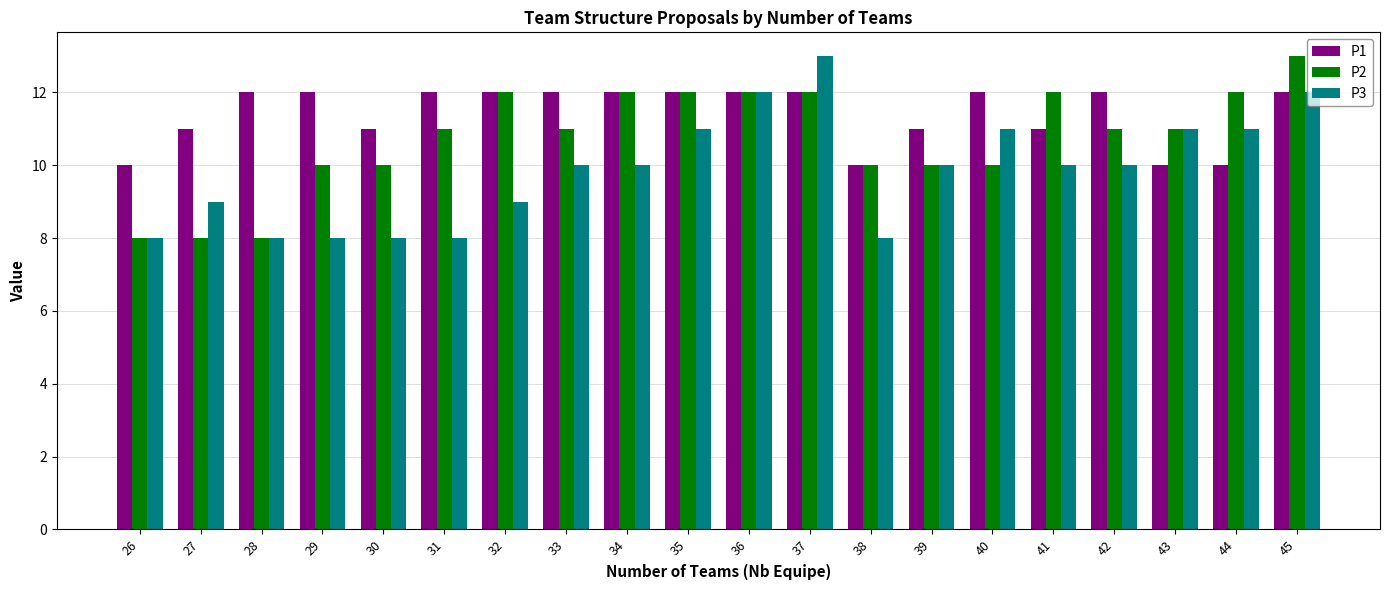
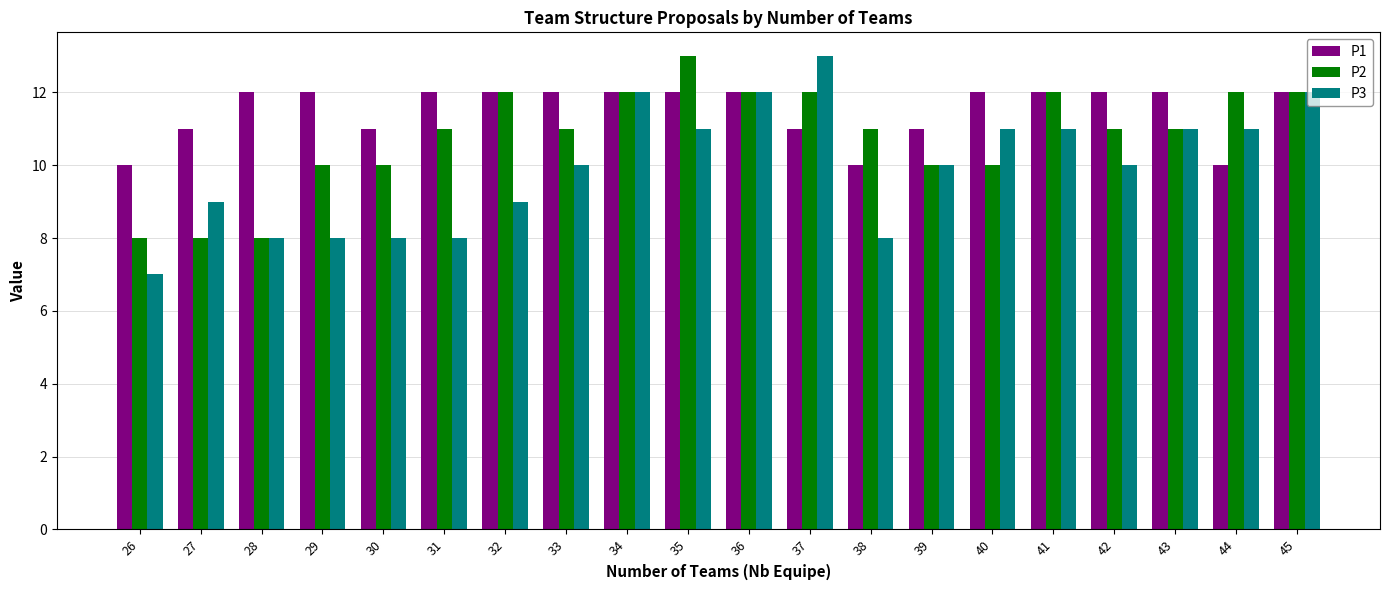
P3, 26: 8 -> 7
P3, 34: 10 -> 12
P2, 35: 12 -> 13
P1, 37: 12 -> 11
P2, 38: 10 -> 11
P1, 41: 11 -> 12
P3, 41: 10 -> 11
P1, 43: 10 -> 12
P2, 45: 13 -> 12
